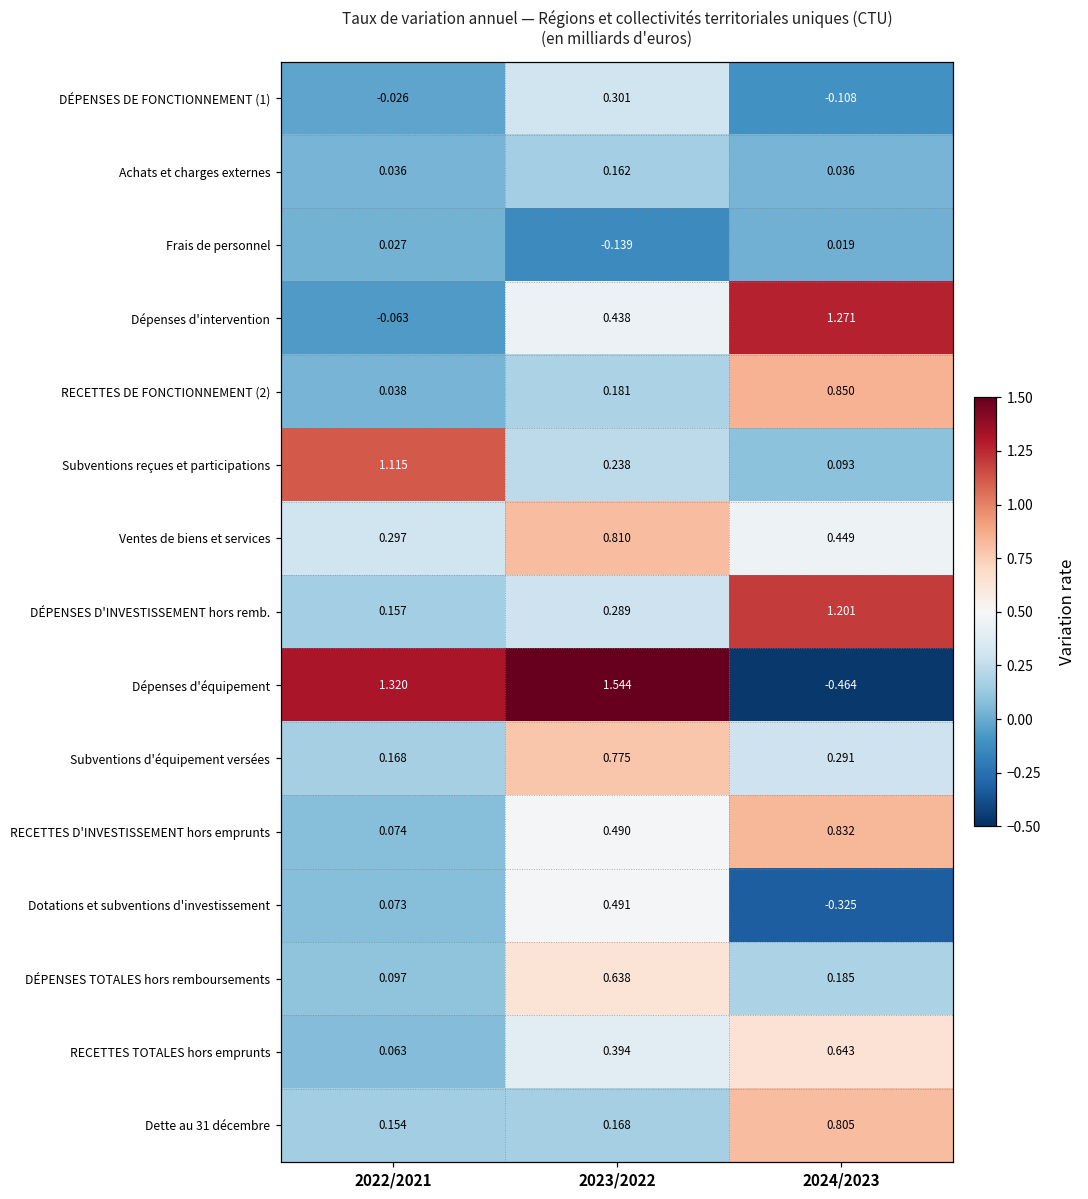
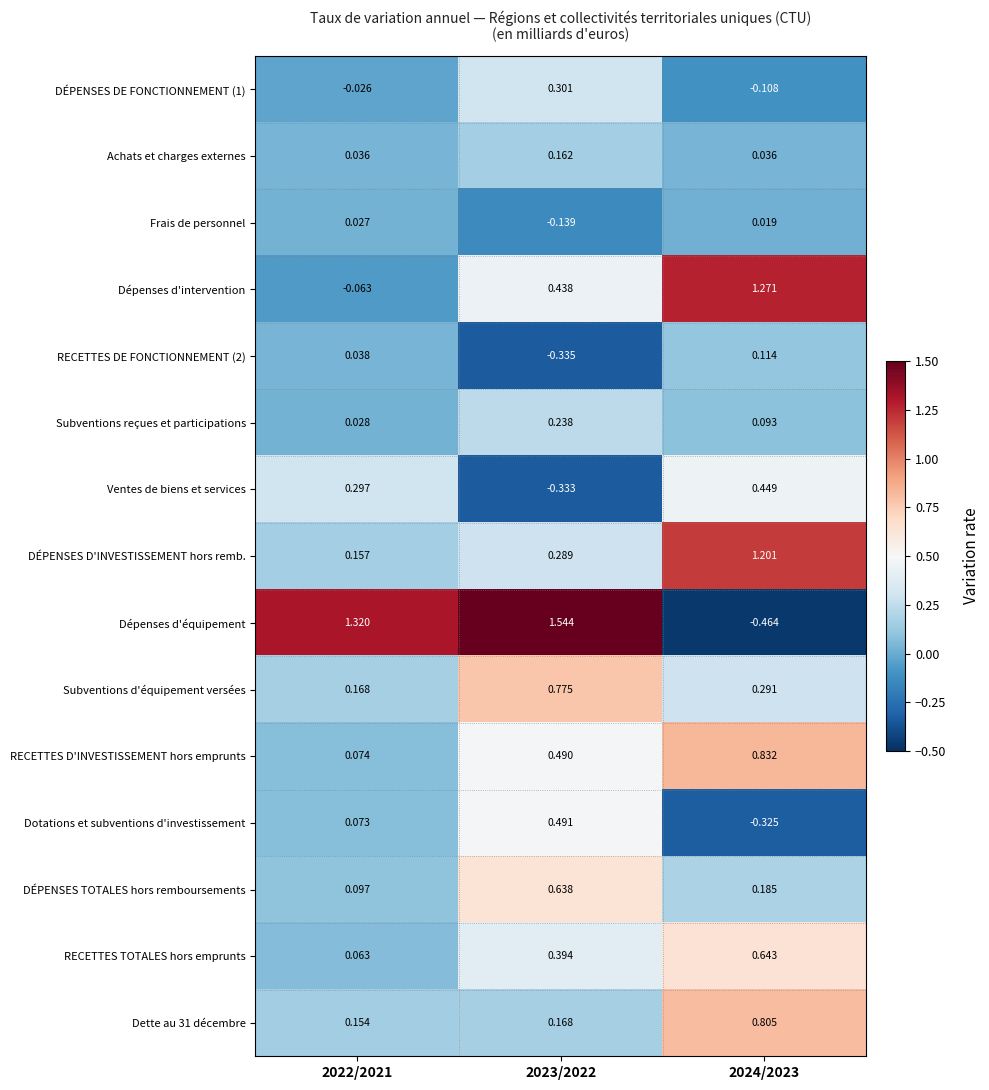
RECETTES DE FONCTIONNEMENT (2), 2023/2022: 0.181 -> -0.335
RECETTES DE FONCTIONNEMENT (2), 2024/2023: 0.850 -> 0.114
Subventions reçues et participations, 2022/2021: 1.115 -> 0.028
Ventes de biens et services, 2023/2022: 0.810 -> -0.333
